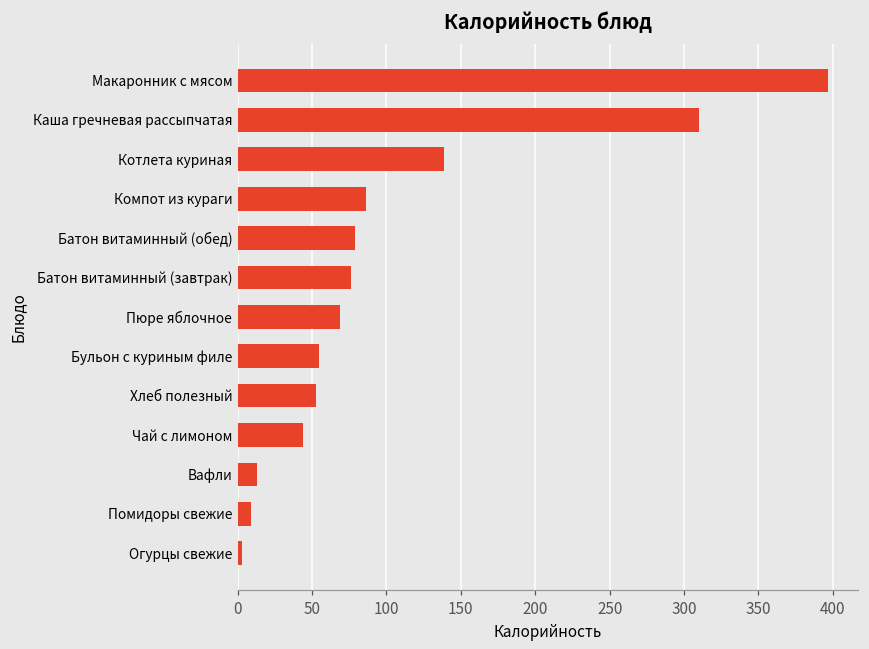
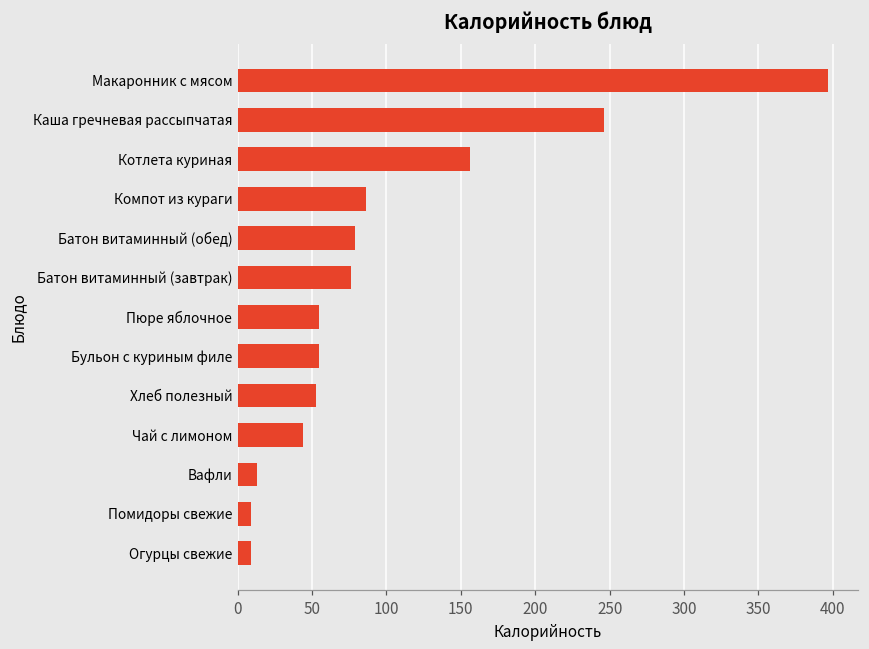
Каша гречневая рассыпчатая: 310 -> 246
Котлета куриная: 139 -> 156
Пюре яблочное: 69 -> 55
Огурцы свежие: 3 -> 9
